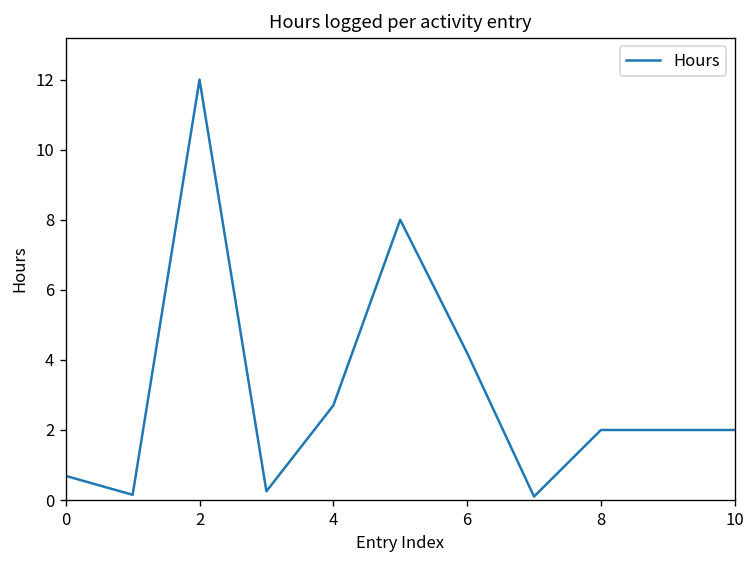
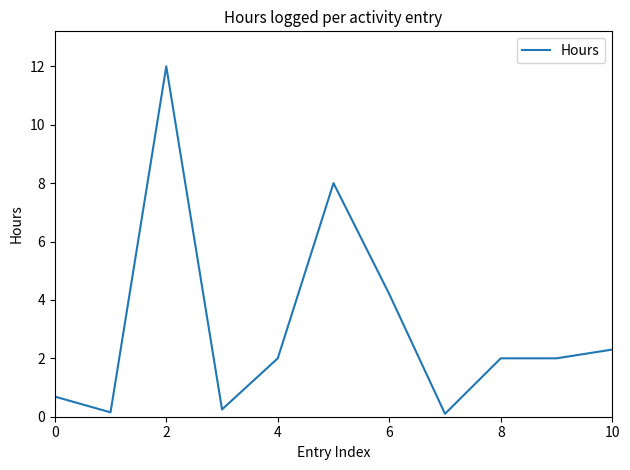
4: 2.7 -> 2.0
10: 2.0 -> 2.3
